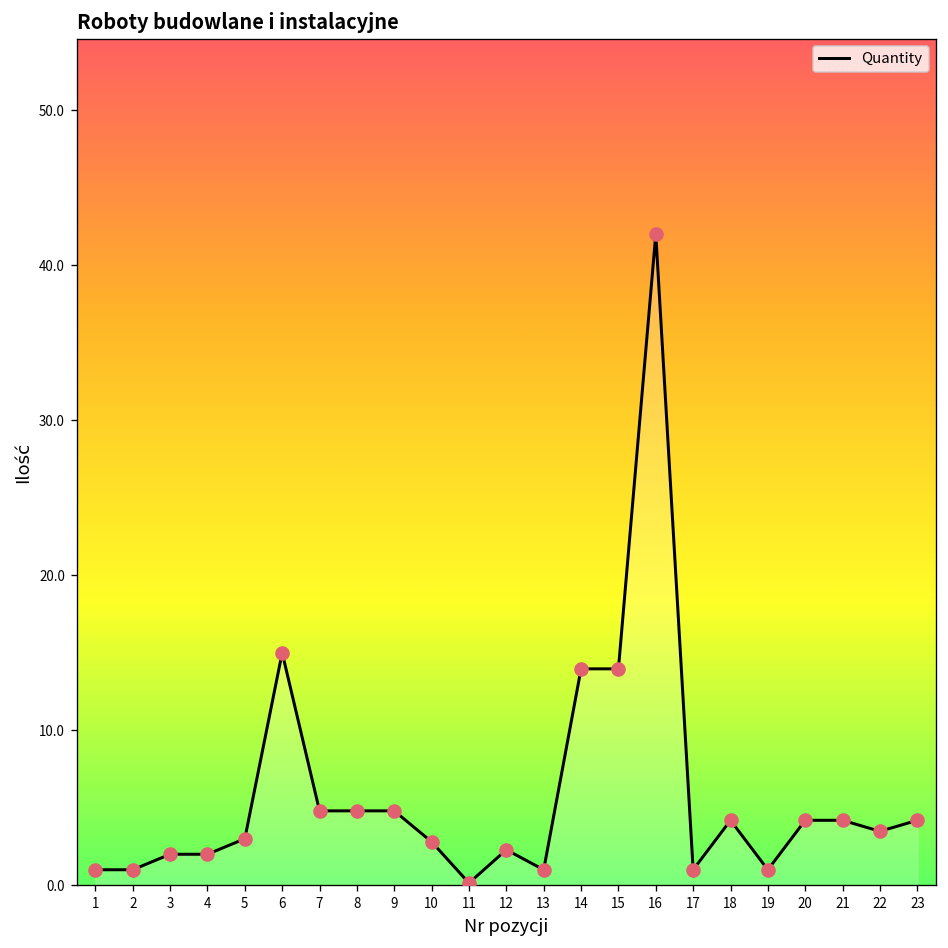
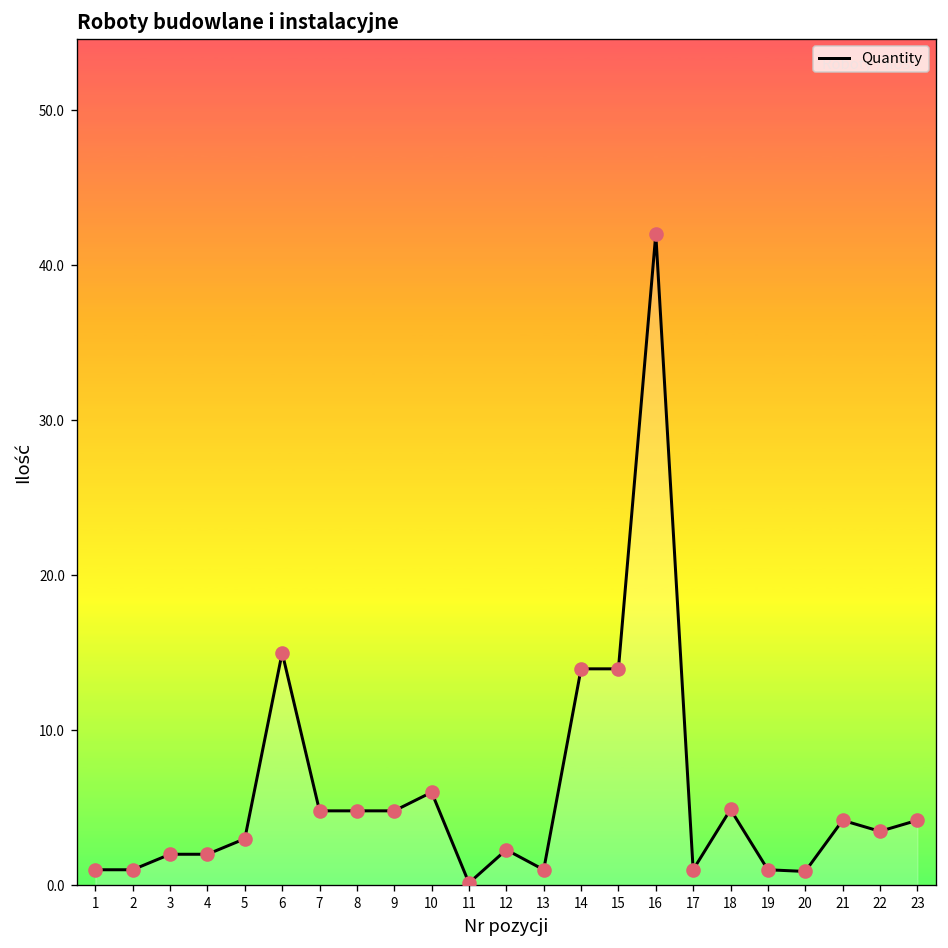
10: 2.8 -> 6.0
18: 4.2 -> 4.9
20: 4.2 -> 0.9
